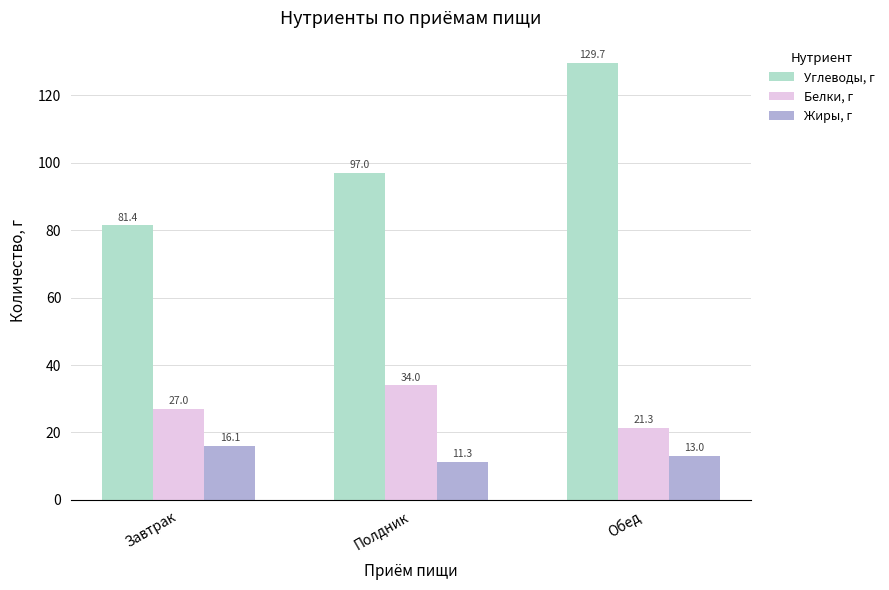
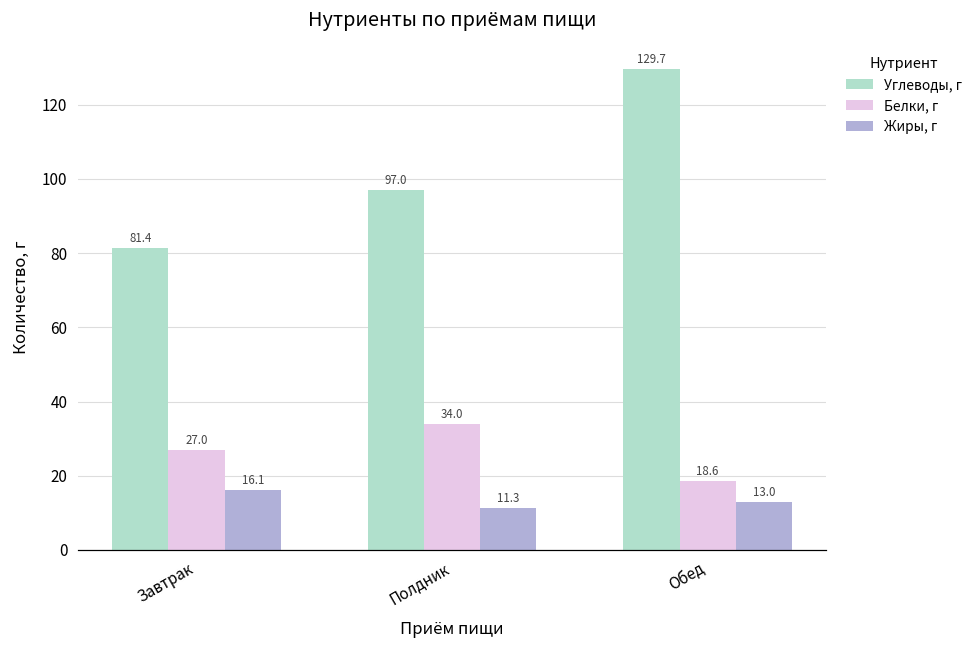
Белки, г, Обед: 21.3 -> 18.6
